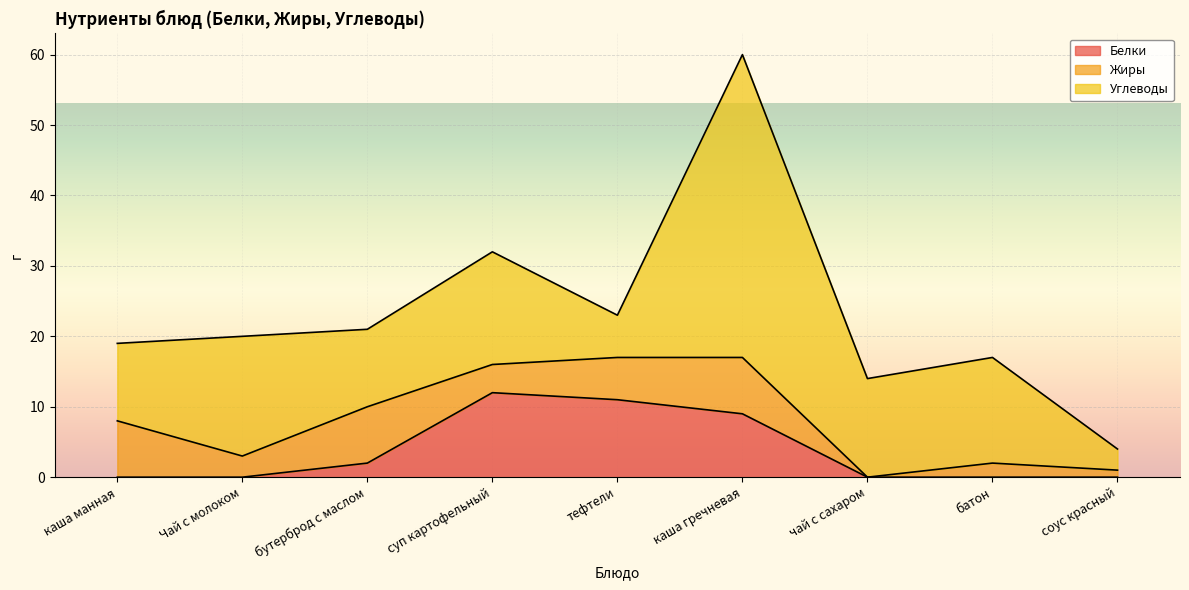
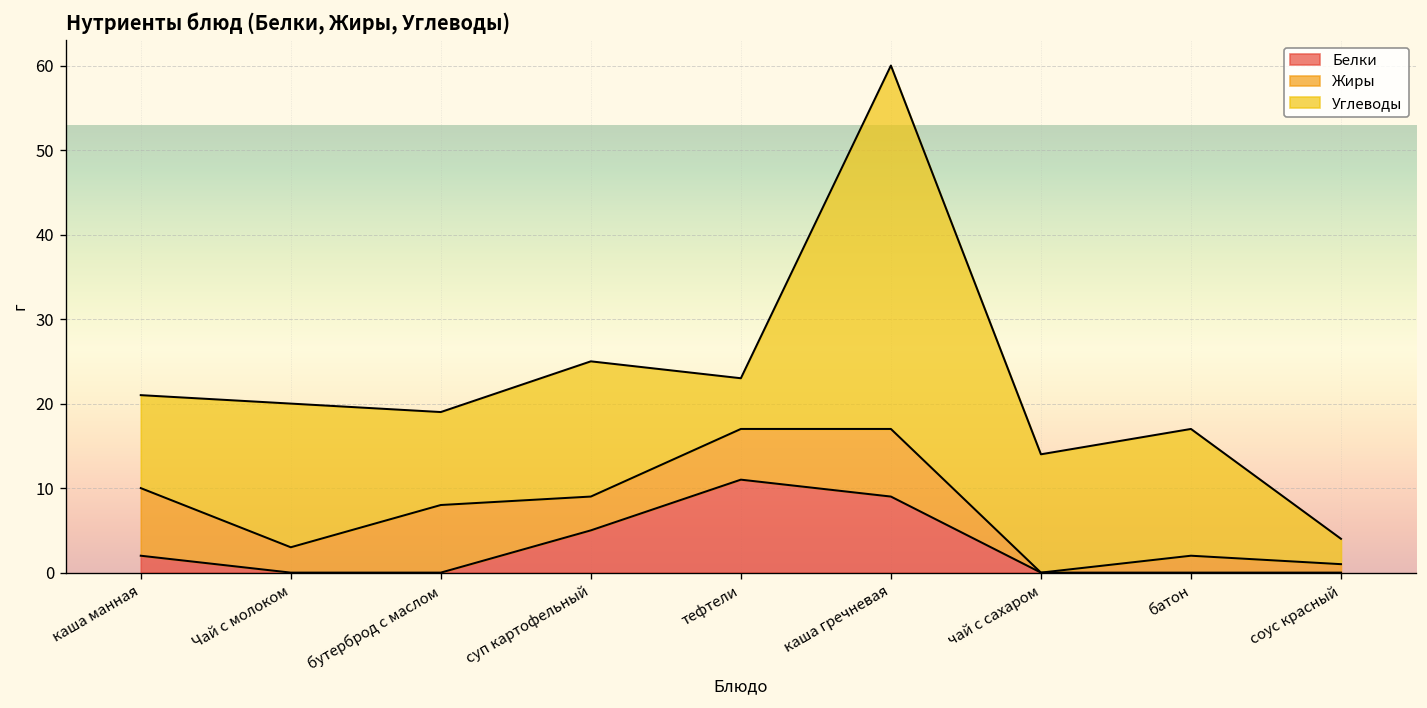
Белки, каша манная: 0 -> 2
Белки, бутерброд с маслом: 2 -> 0
Белки, суп картофельный: 12 -> 5
